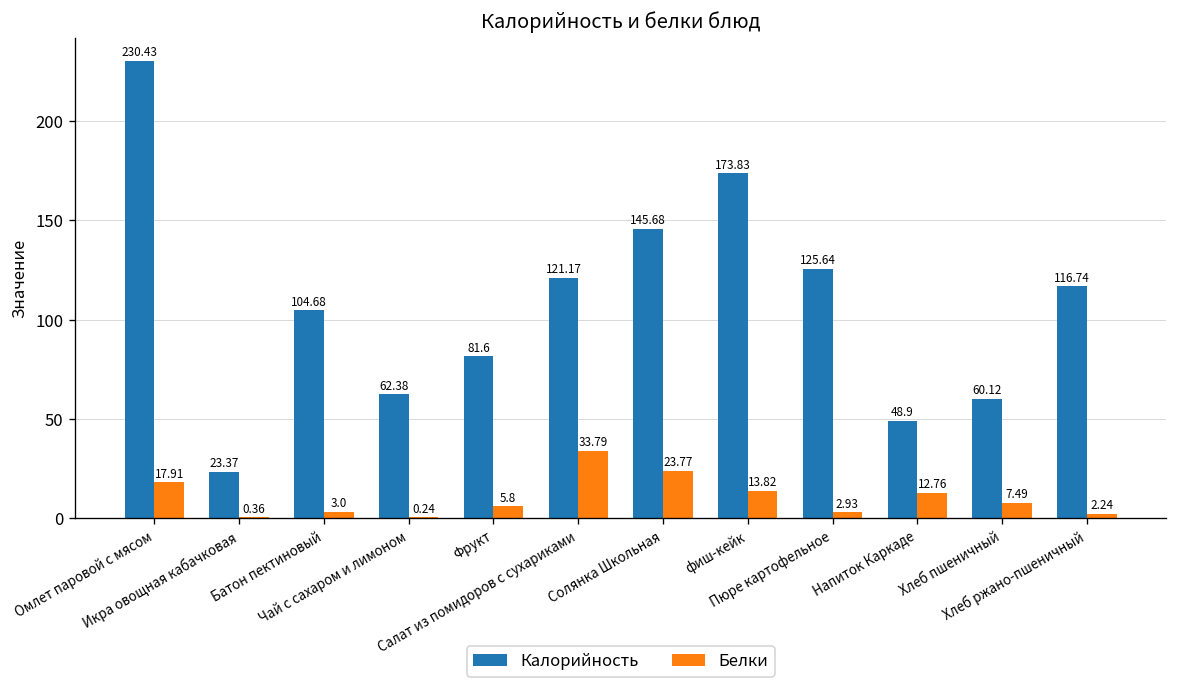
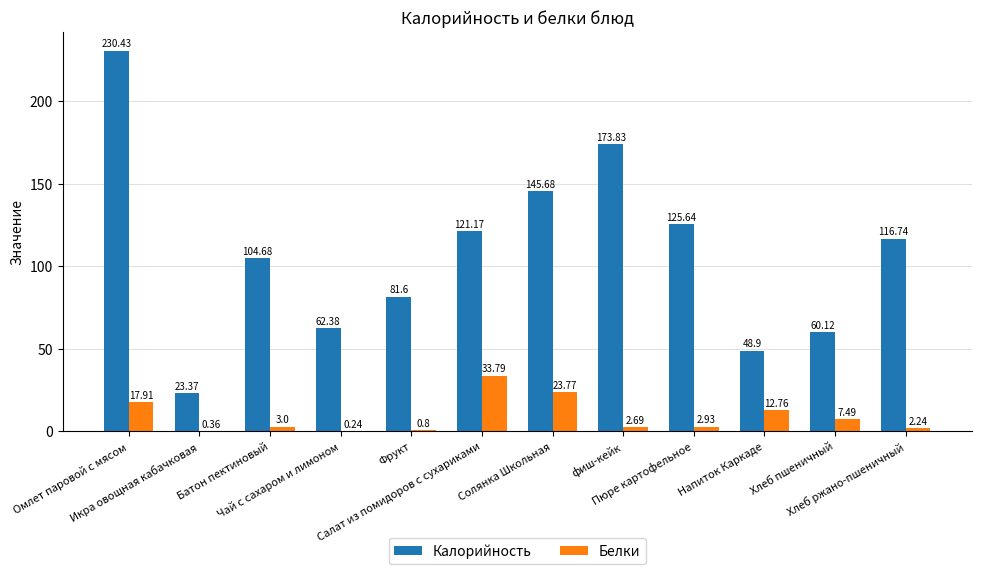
Белки, Фрукт: 5.8 -> 0.8
Белки, фиш-кейк: 13.82 -> 2.69
